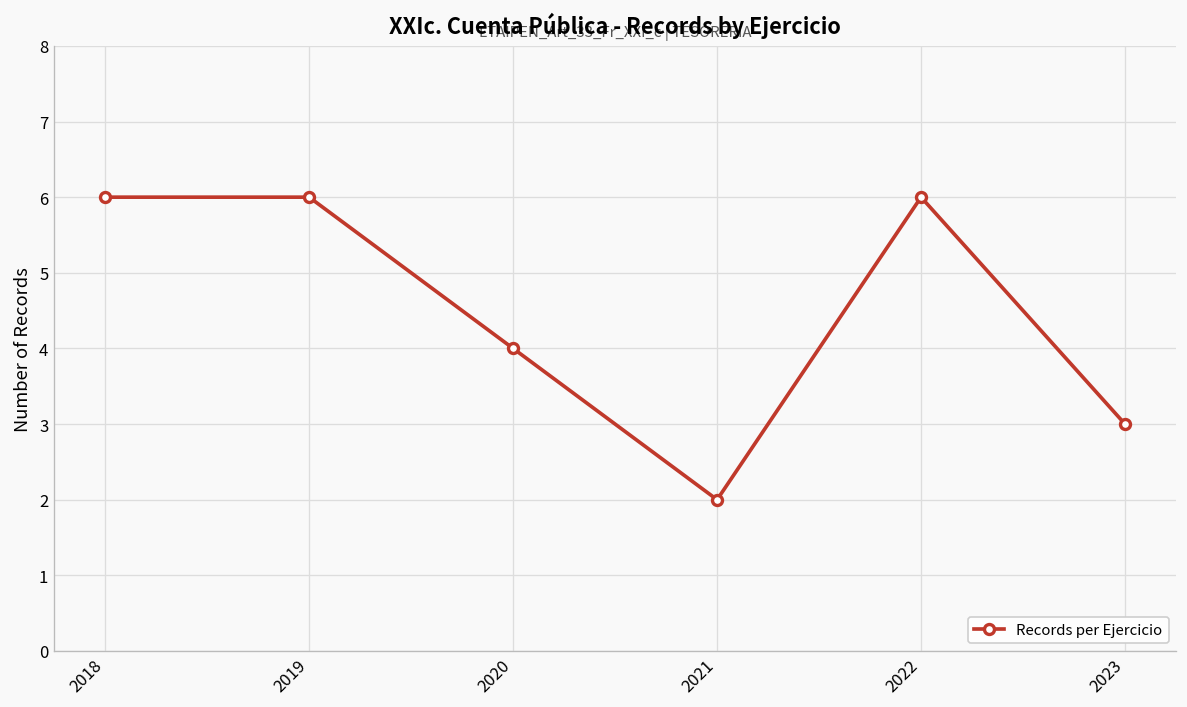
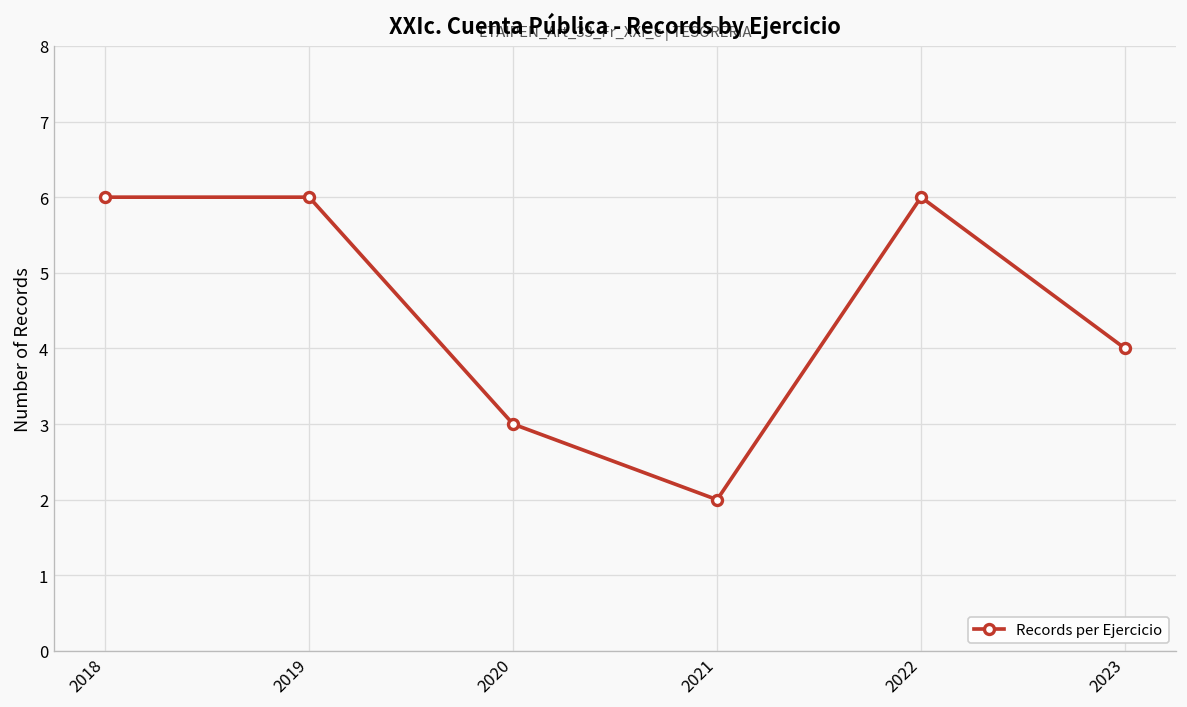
2020: 4 -> 3
2023: 3 -> 4
